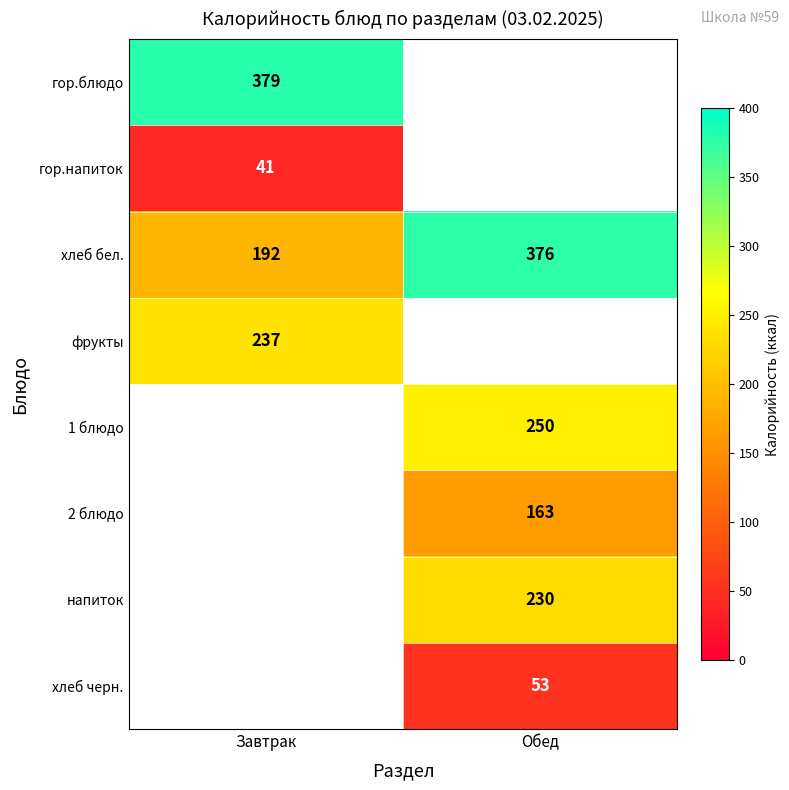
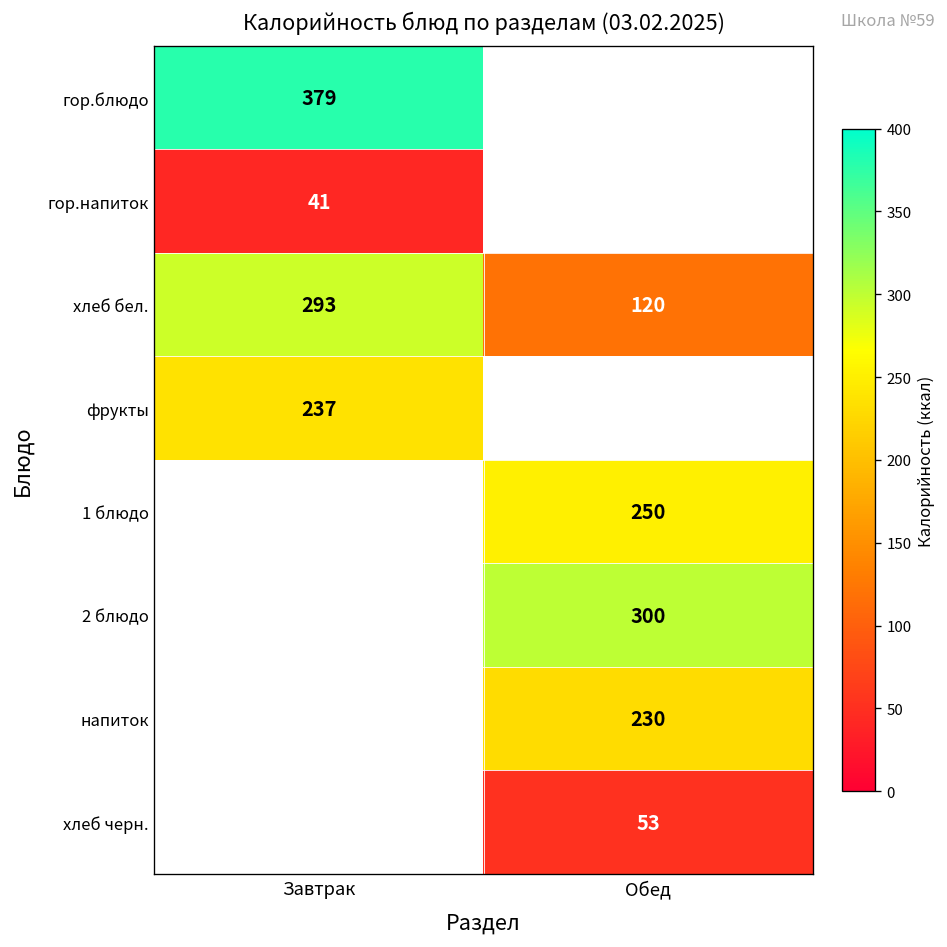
хлеб бел., Завтрак: 192 -> 293
хлеб бел., Обед: 376 -> 120
2 блюдо, Обед: 163 -> 300
